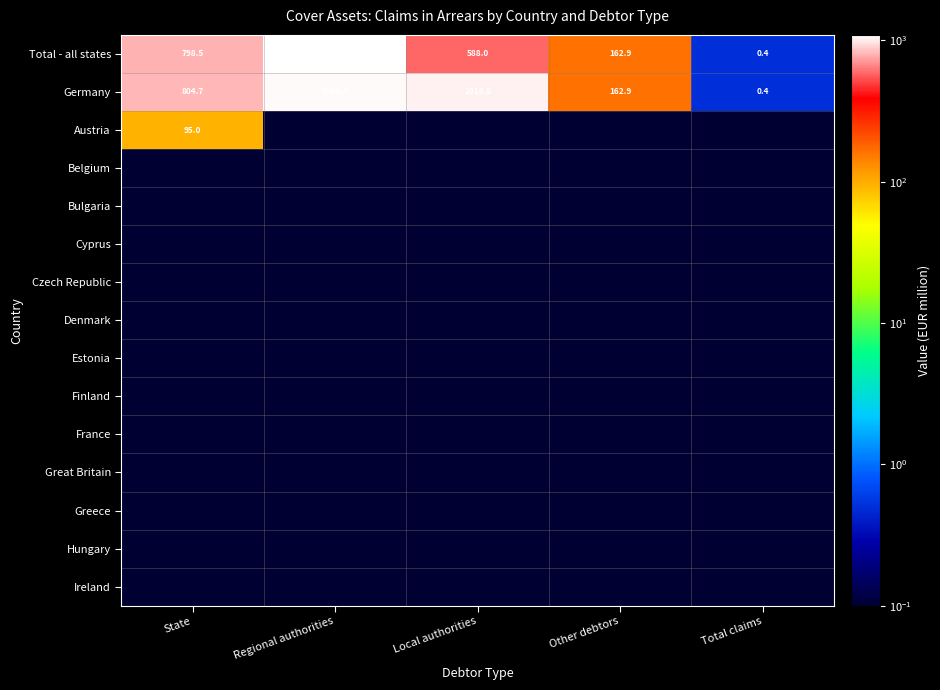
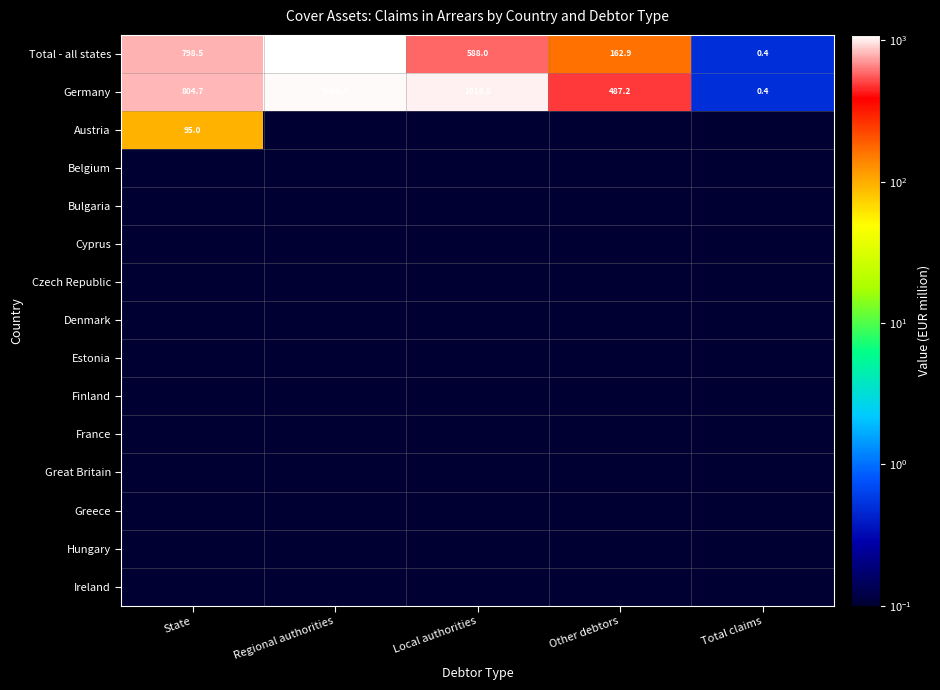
Germany, Other debtors: 162.9 -> 487.2
